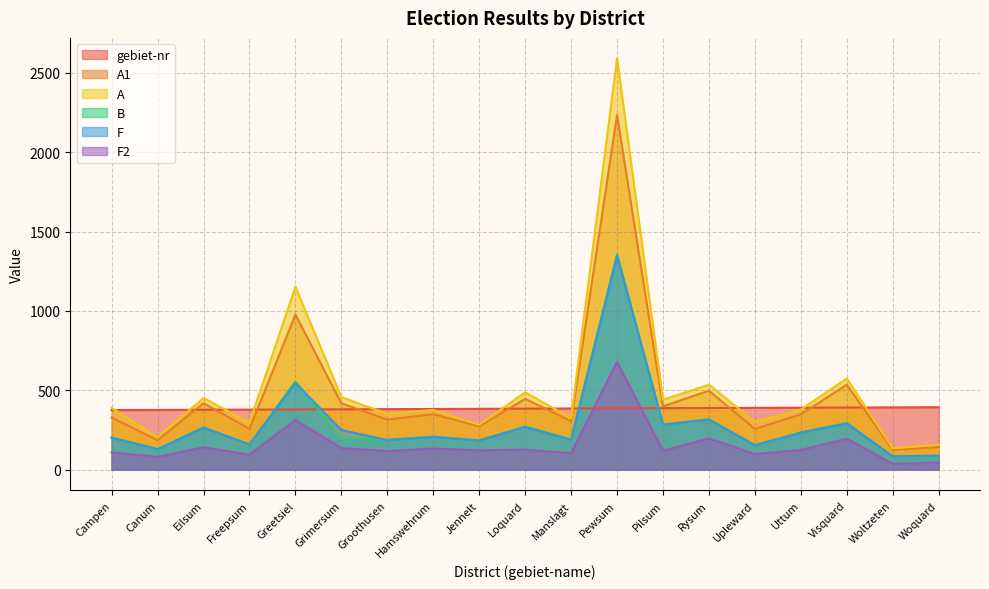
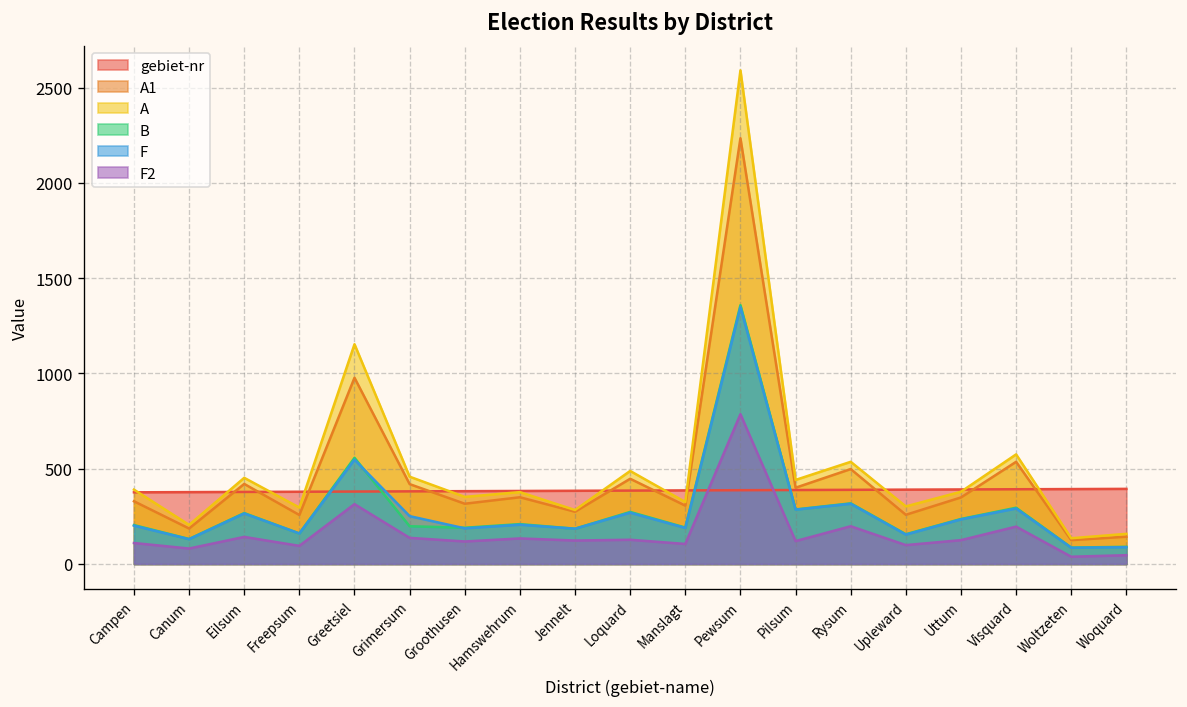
F2, Pewsum: 680 -> 790
